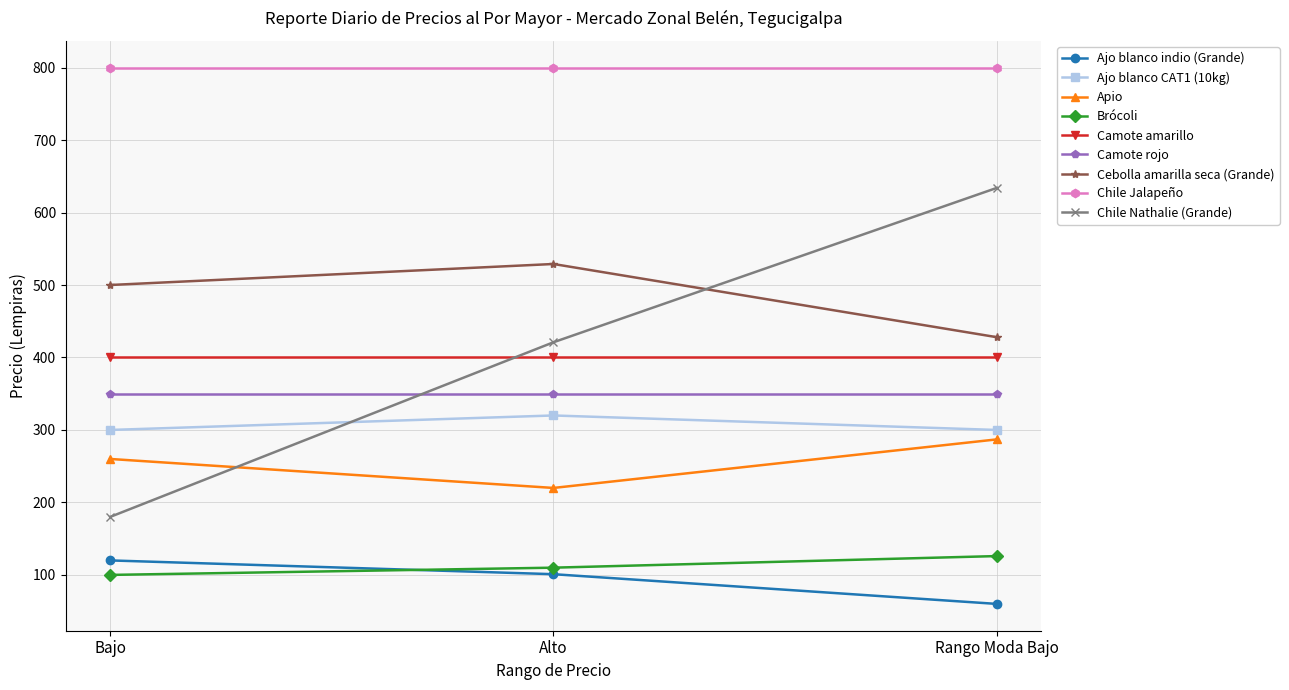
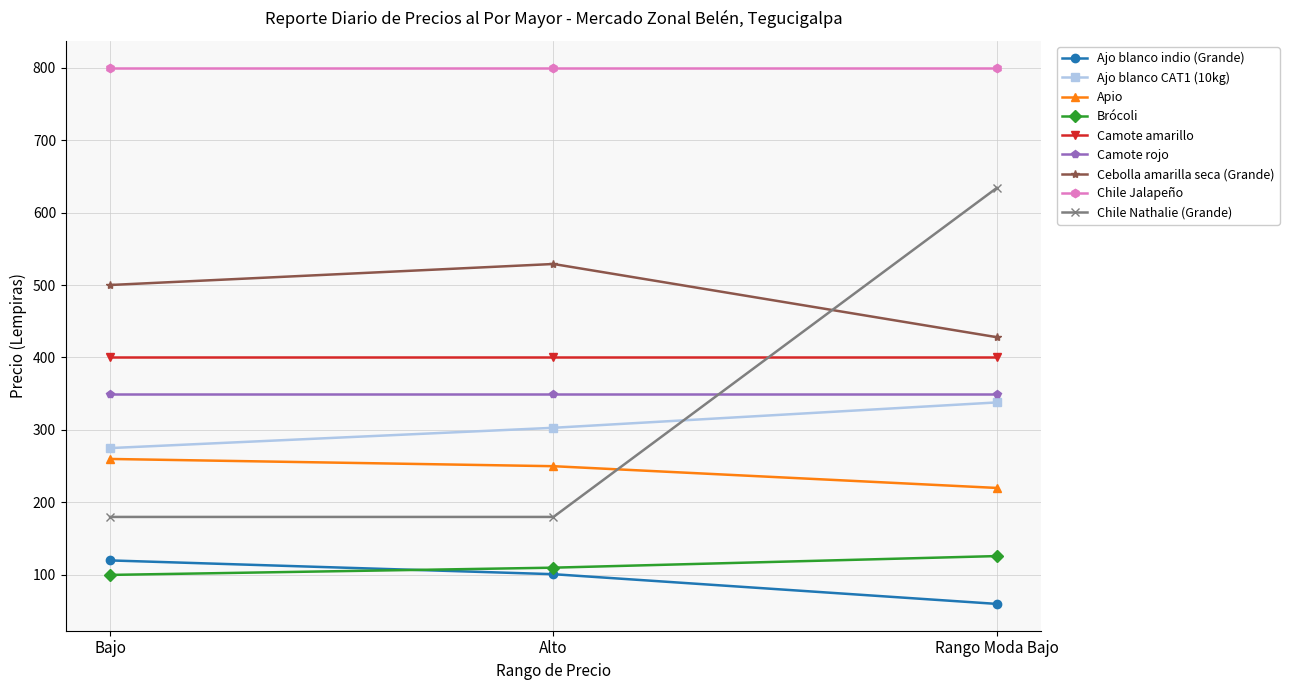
Ajo blanco CAT1 (10kg), Bajo: 300 -> 280
Ajo blanco CAT1 (10kg), Alto: 320 -> 300
Apio, Alto: 220 -> 250
Chile Nathalie (Grande), Alto: 420 -> 180
Ajo blanco CAT1 (10kg), Rango Moda Bajo: 300 -> 340
Apio, Rango Moda Bajo: 290 -> 220
